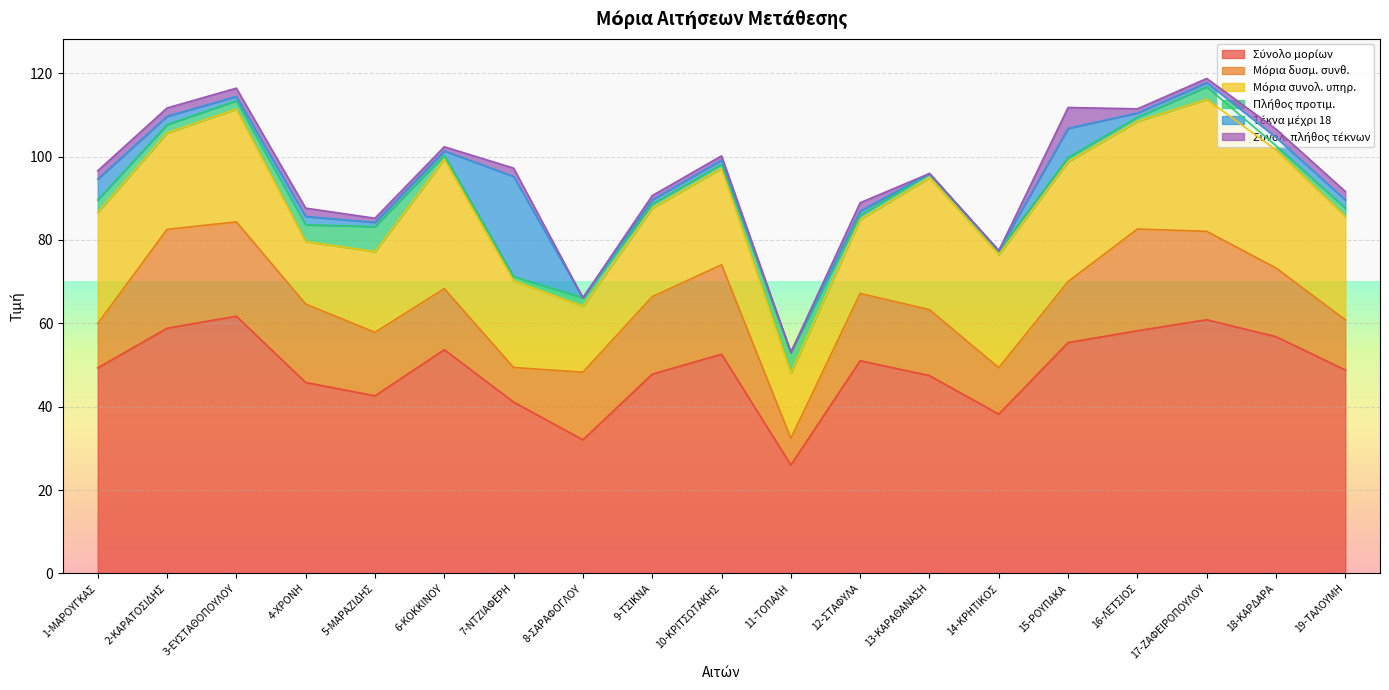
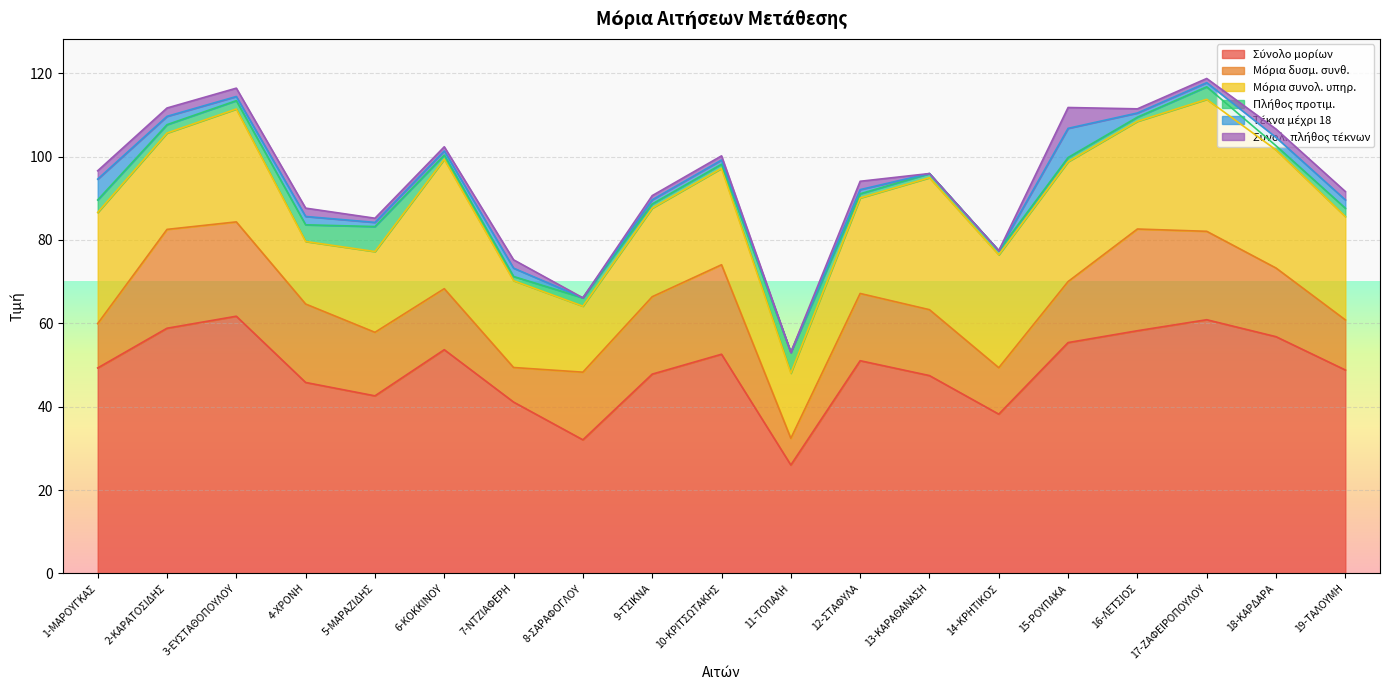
Τέκνα μέχρι 18, 7-ΝΤΖΙΑΦΕΡΗ: 24 -> 2
Μόρια συνολ. υπηρ., 12-ΣΤΑΦΥΛΑ: 18 -> 23
